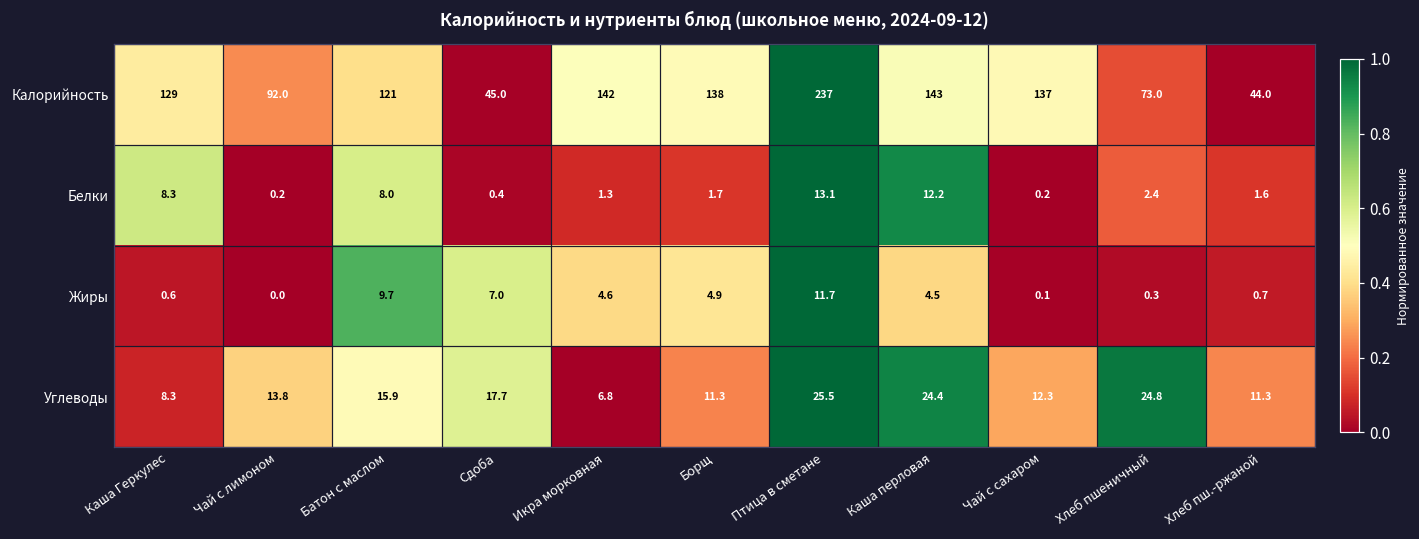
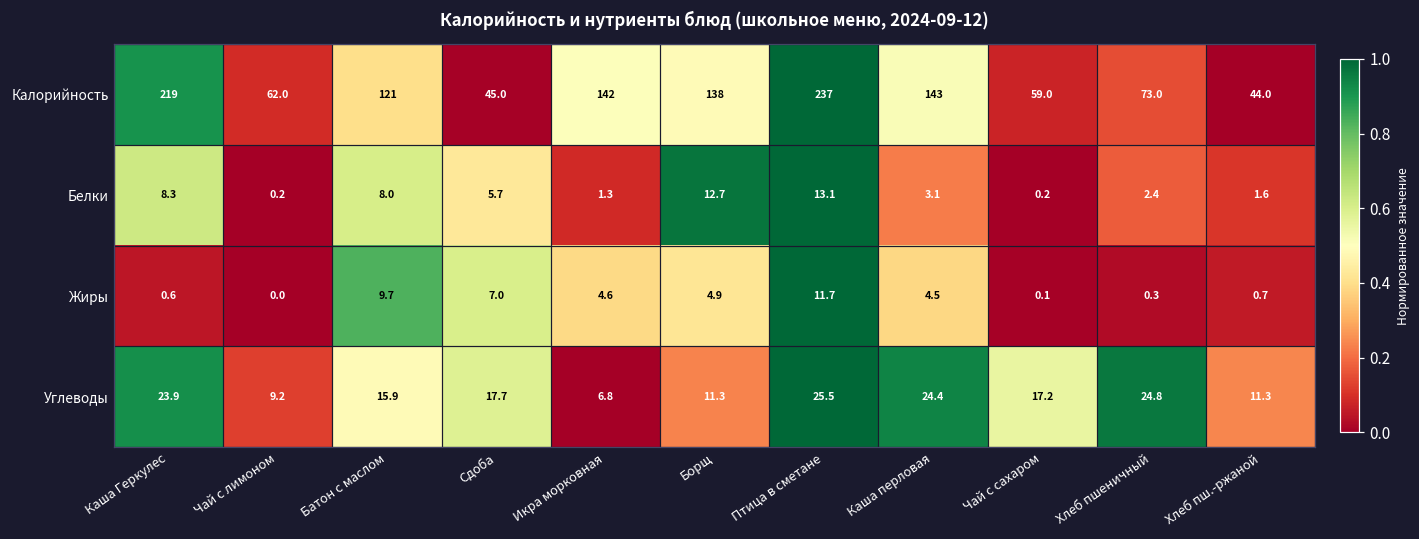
Калорийность, Каша Геркулес: 129 -> 219
Калорийность, Чай с лимоном: 92.0 -> 62.0
Калорийность, Чай с сахаром: 137 -> 59.0
Белки, Сдоба: 0.4 -> 5.7
Белки, Борщ: 1.7 -> 12.7
Белки, Каша перловая: 12.2 -> 3.1
Углеводы, Каша Геркулес: 8.3 -> 23.9
Углеводы, Чай с лимоном: 13.8 -> 9.2
Углеводы, Чай с сахаром: 12.3 -> 17.2
